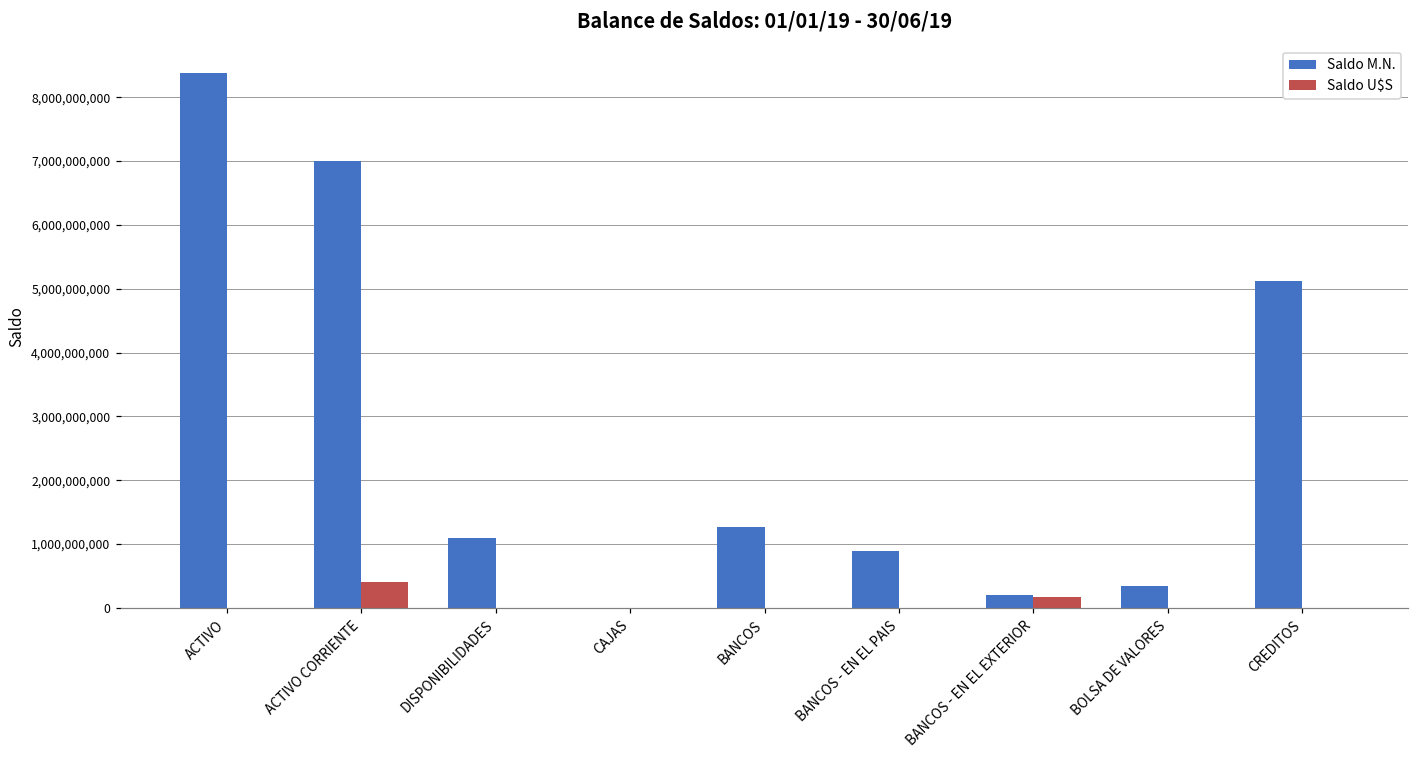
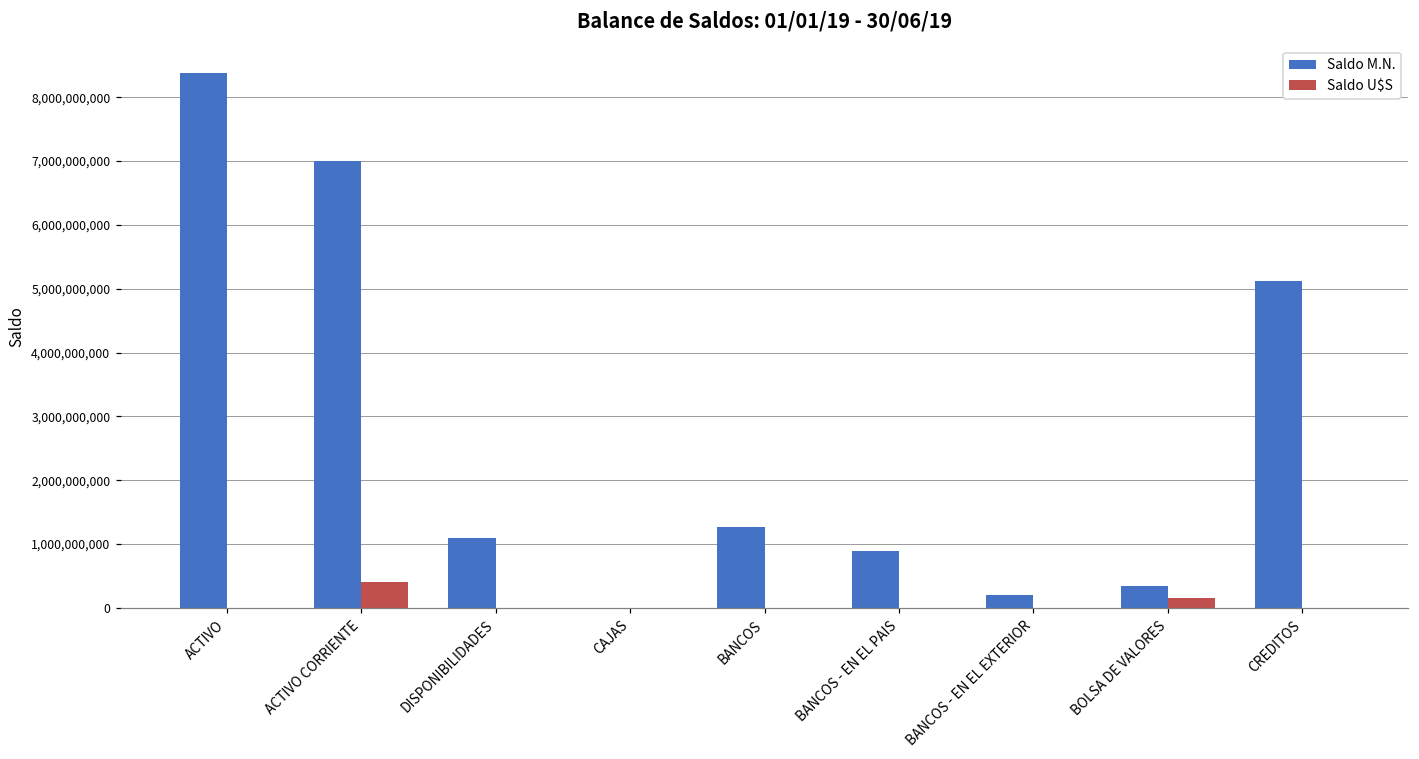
Saldo U$S, BANCOS - EN EL EXTERIOR: 200,000,000 -> 0
Saldo U$S, BOLSA DE VALORES: 0 -> 200,000,000
